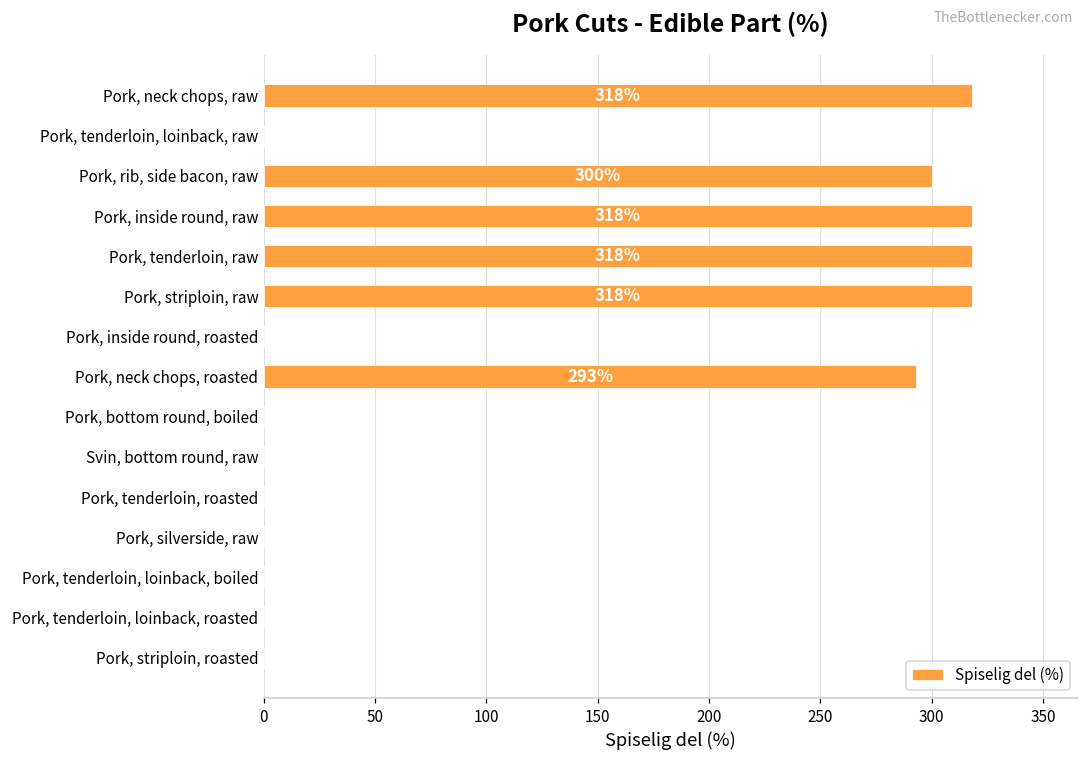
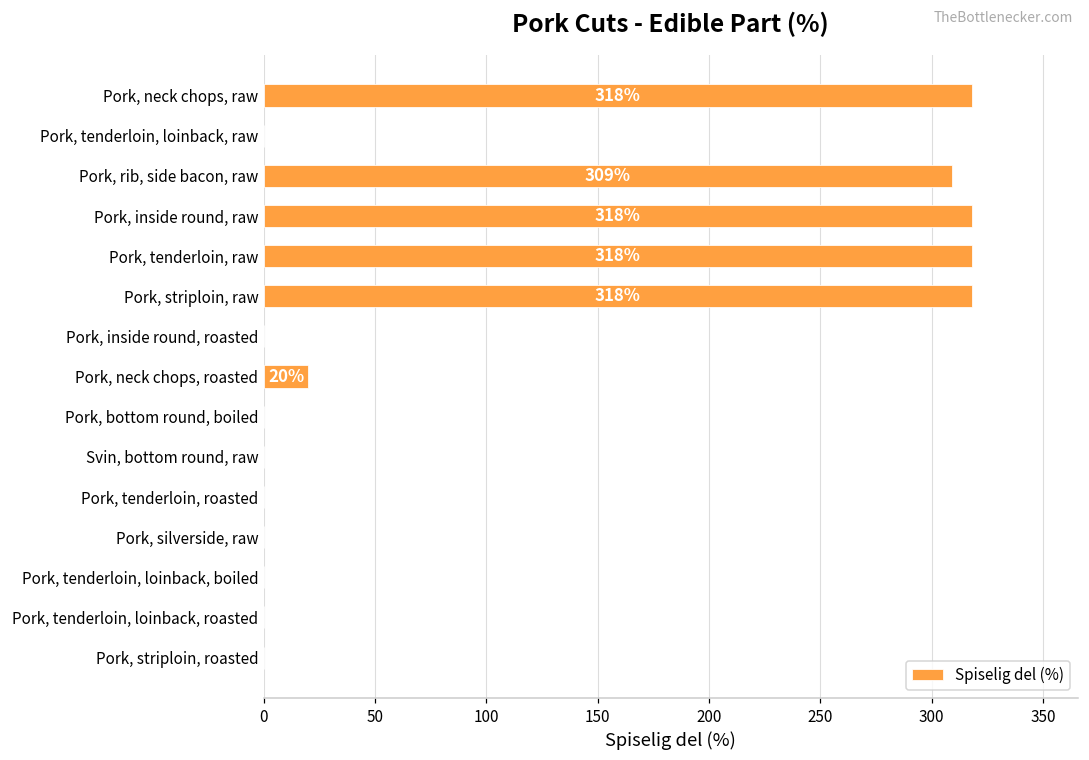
Pork, rib, side bacon, raw: 300% -> 309%
Pork, neck chops, roasted: 293% -> 20%
